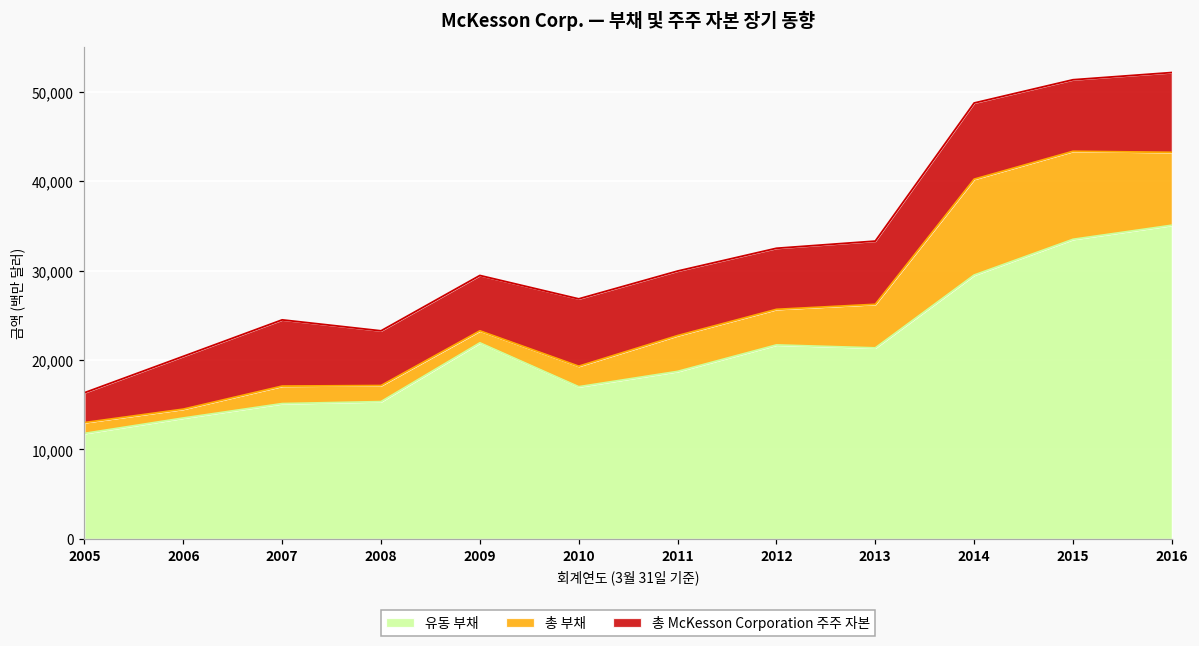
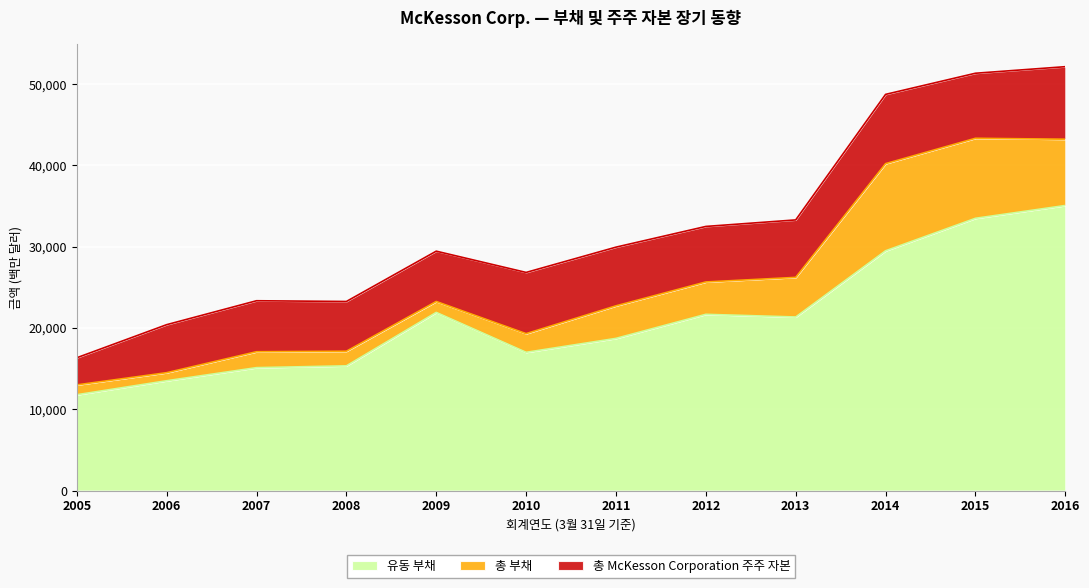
총 McKesson Corporation 주주 자본, 2007: 7,000 -> 6,000
